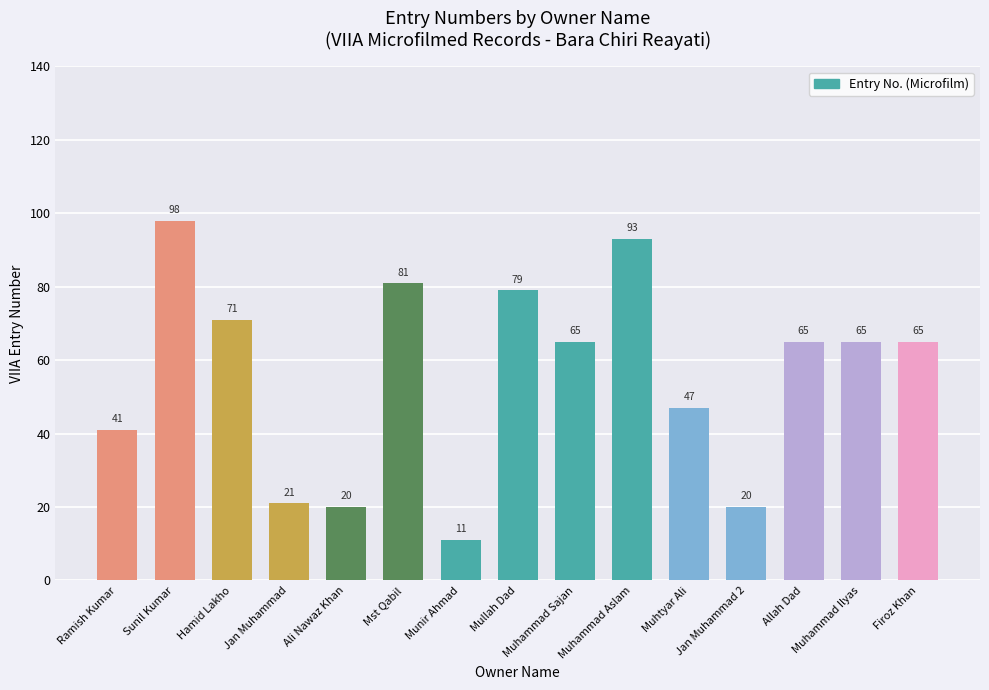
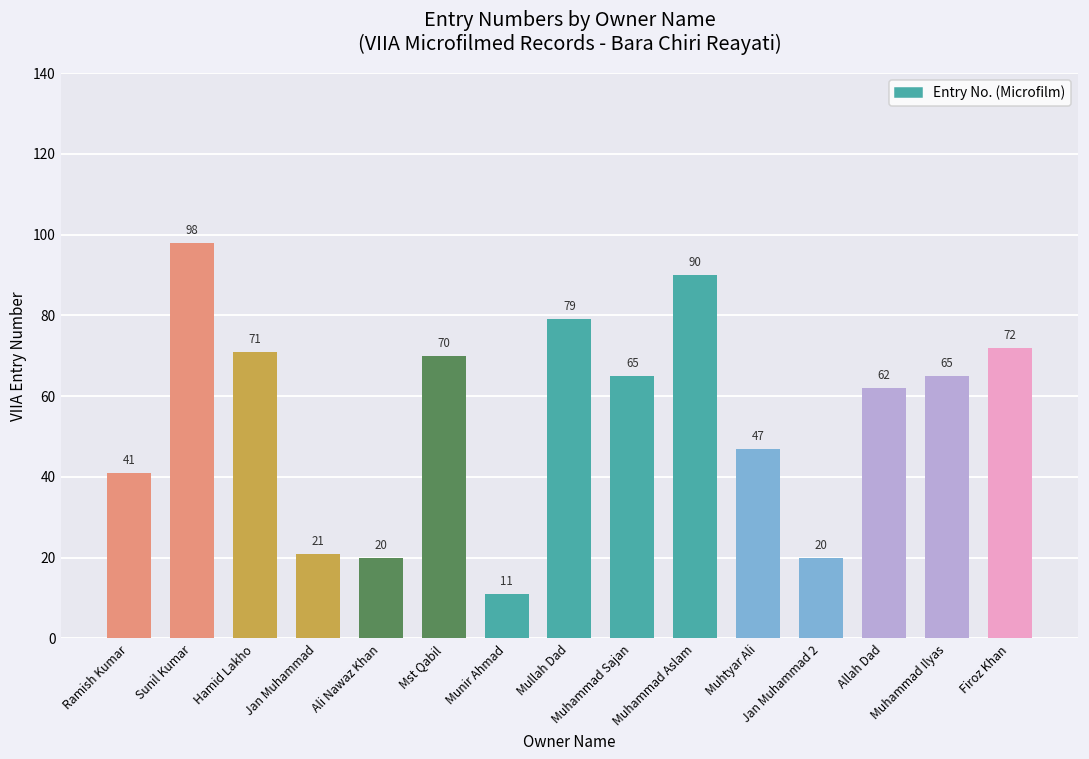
Mst Qabil: 81 -> 70
Muhammad Aslam: 93 -> 90
Allah Dad: 65 -> 62
Firoz Khan: 65 -> 72
